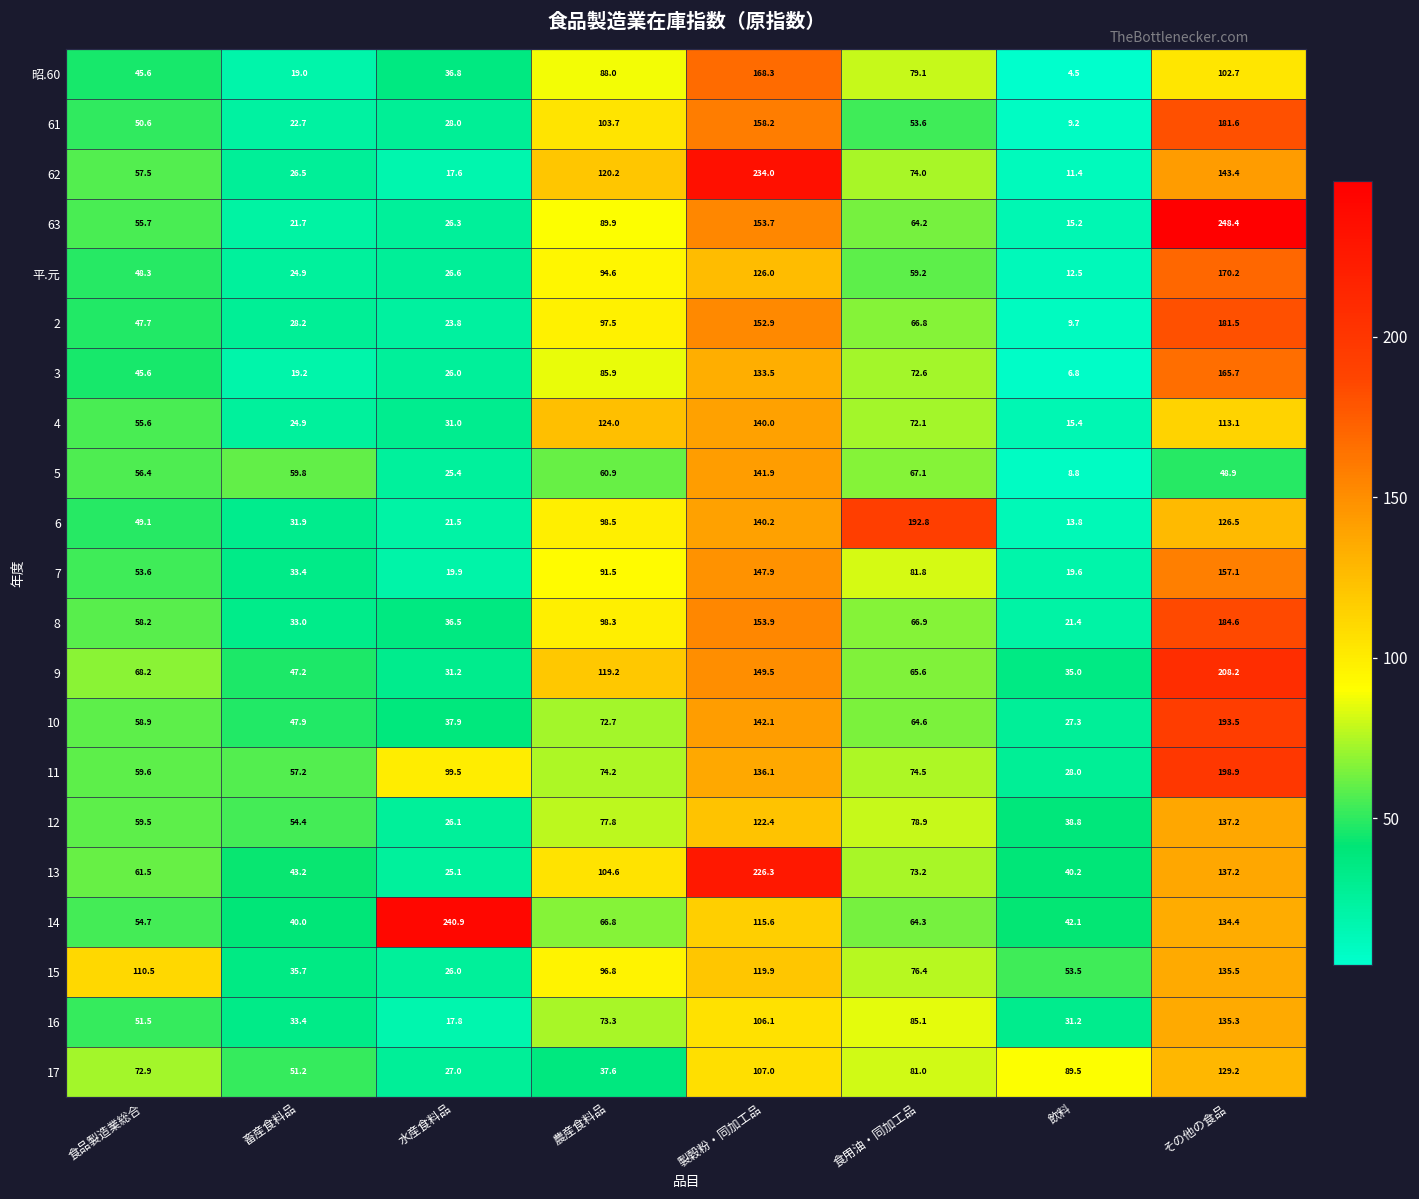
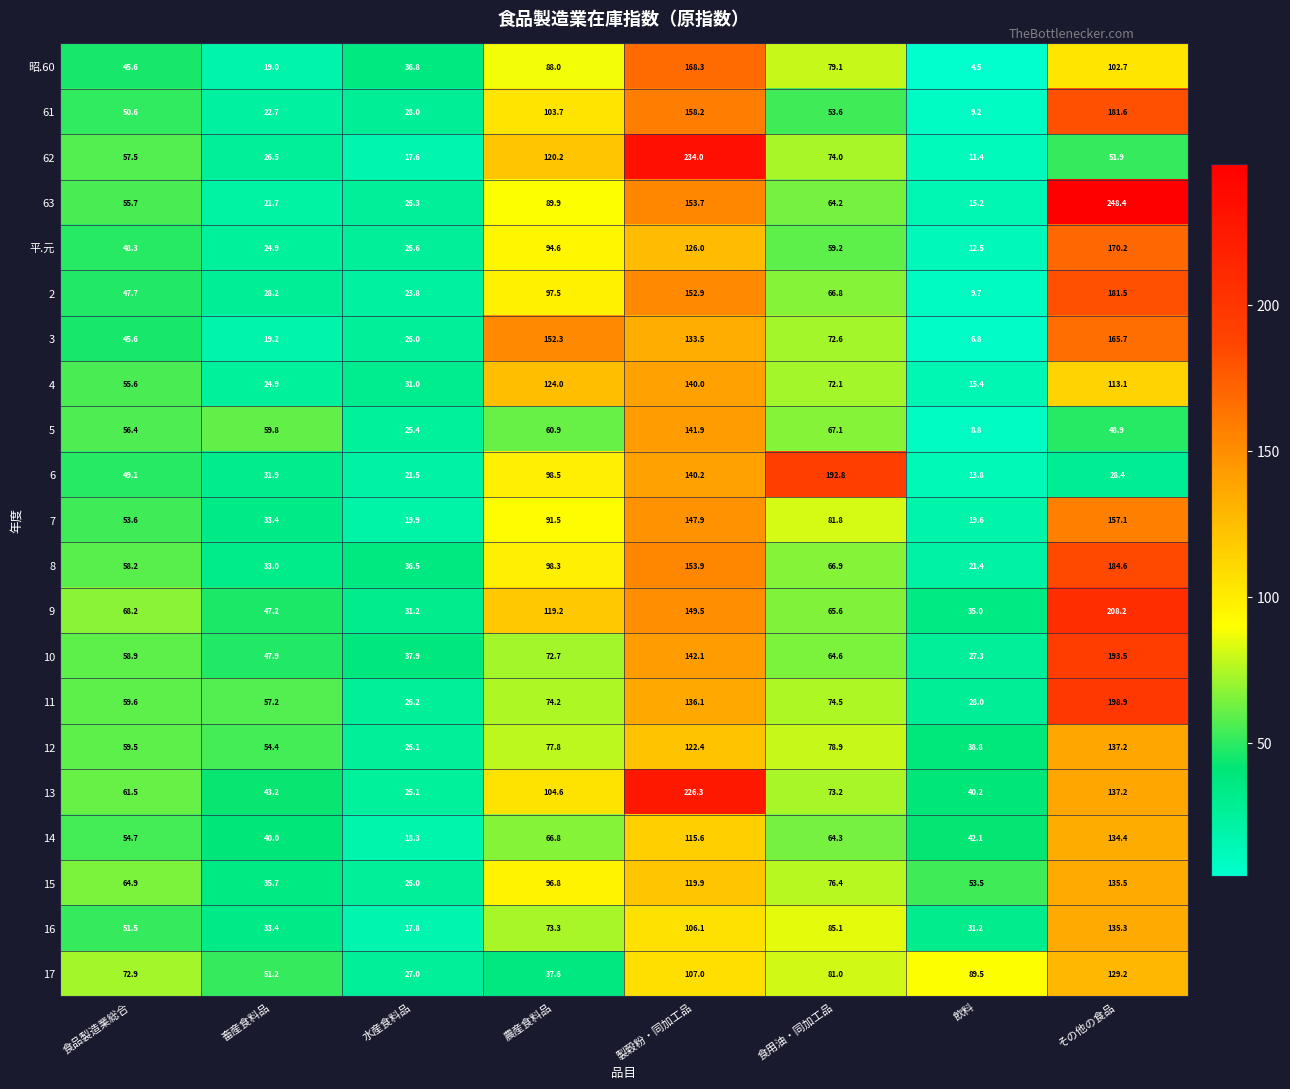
62, その他の食品: 143.4 -> 51.9
3, 農産食料品: 85.9 -> 152.3
6, その他の食品: 126.5 -> 28.4
11, 水産食料品: 99.5 -> 26.2
14, 水産食料品: 240.9 -> 18.3
15, 食品製造業総合: 110.5 -> 64.9
